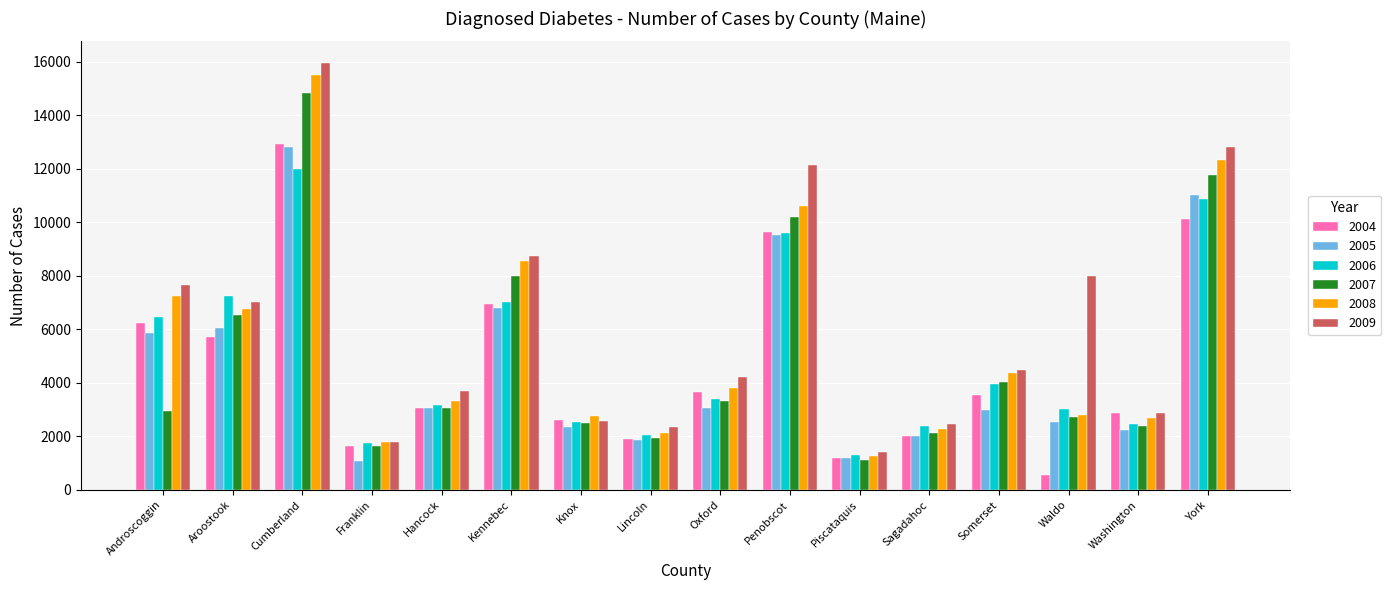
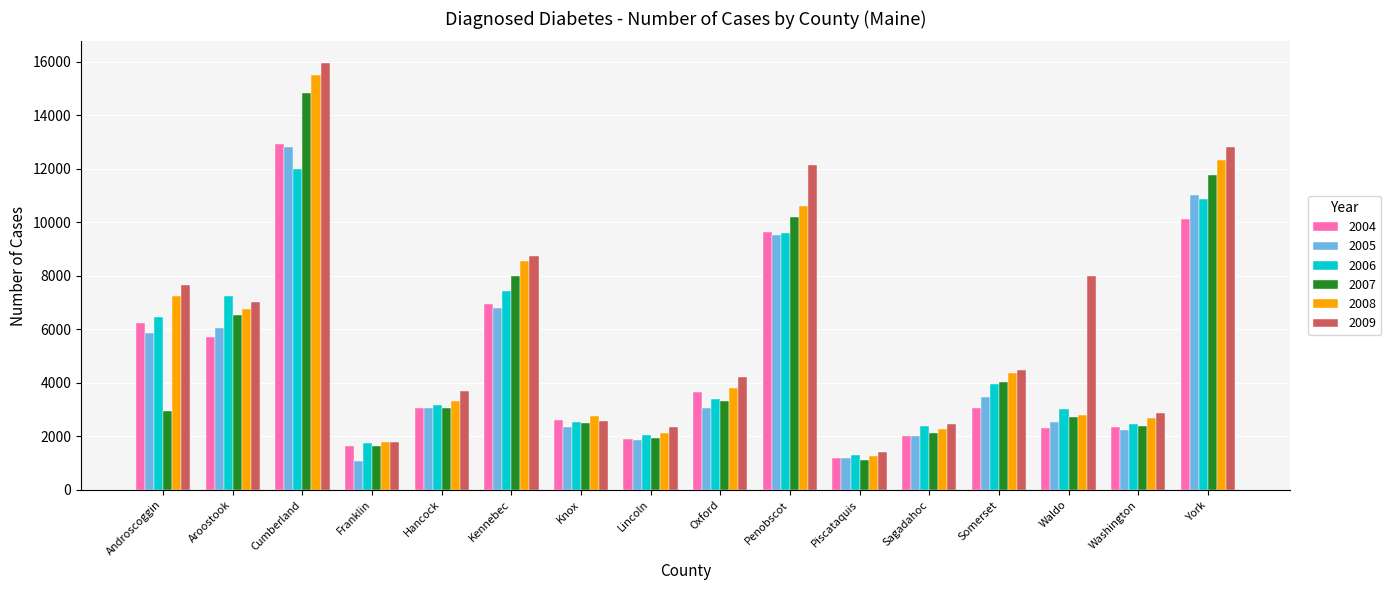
2006, Kennebec: 7000 -> 7400
2004, Somerset: 3500 -> 3100
2005, Somerset: 3000 -> 3500
2004, Waldo: 500 -> 2300
2004, Washington: 2900 -> 2300
